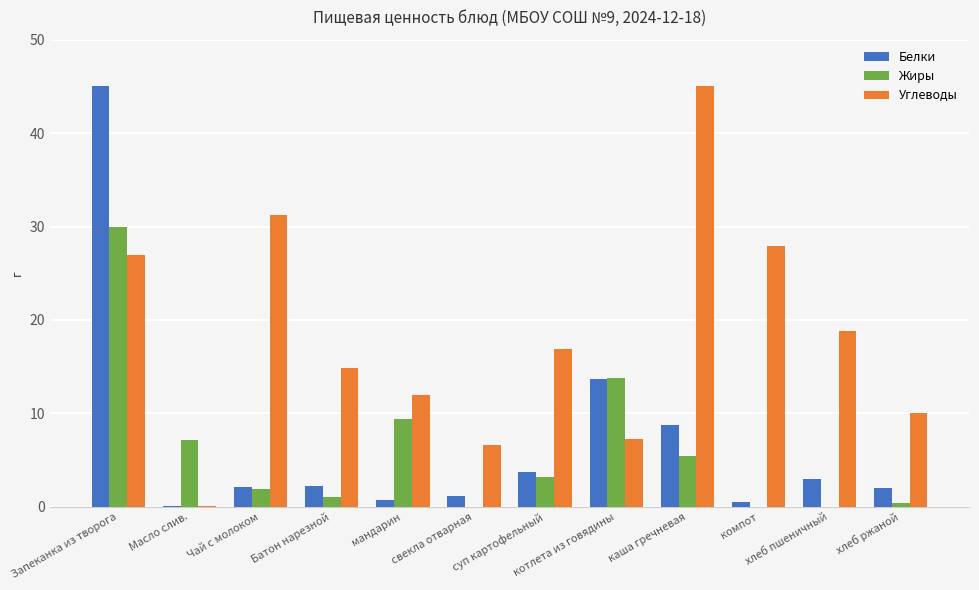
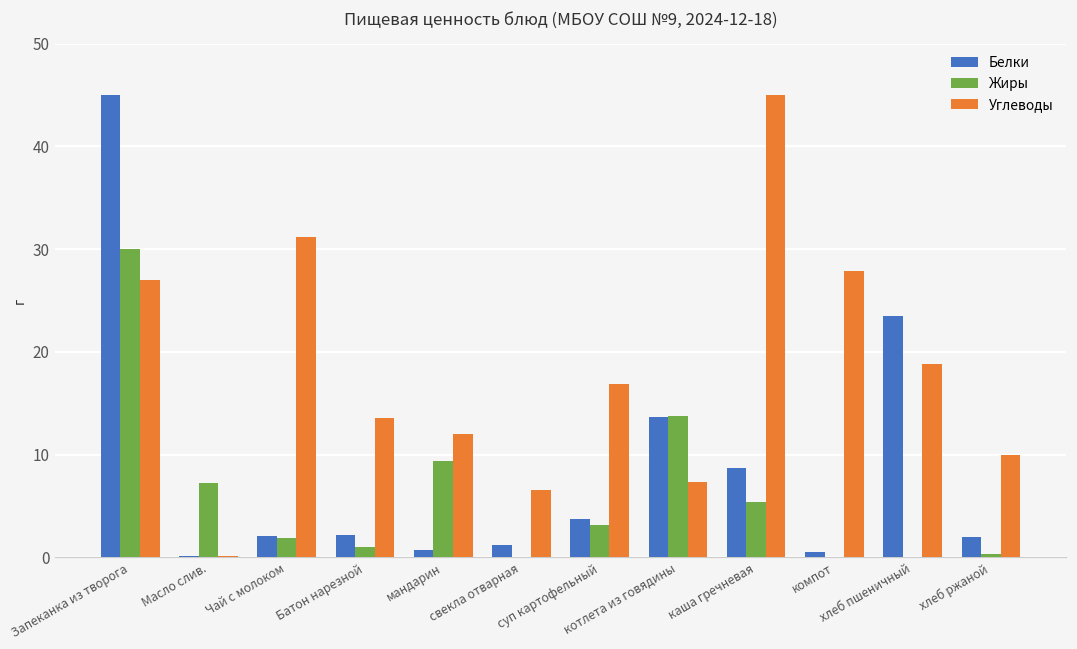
Углеводы, Батон нарезной: 15 -> 14
Белки, хлеб пшеничный: 3 -> 24
